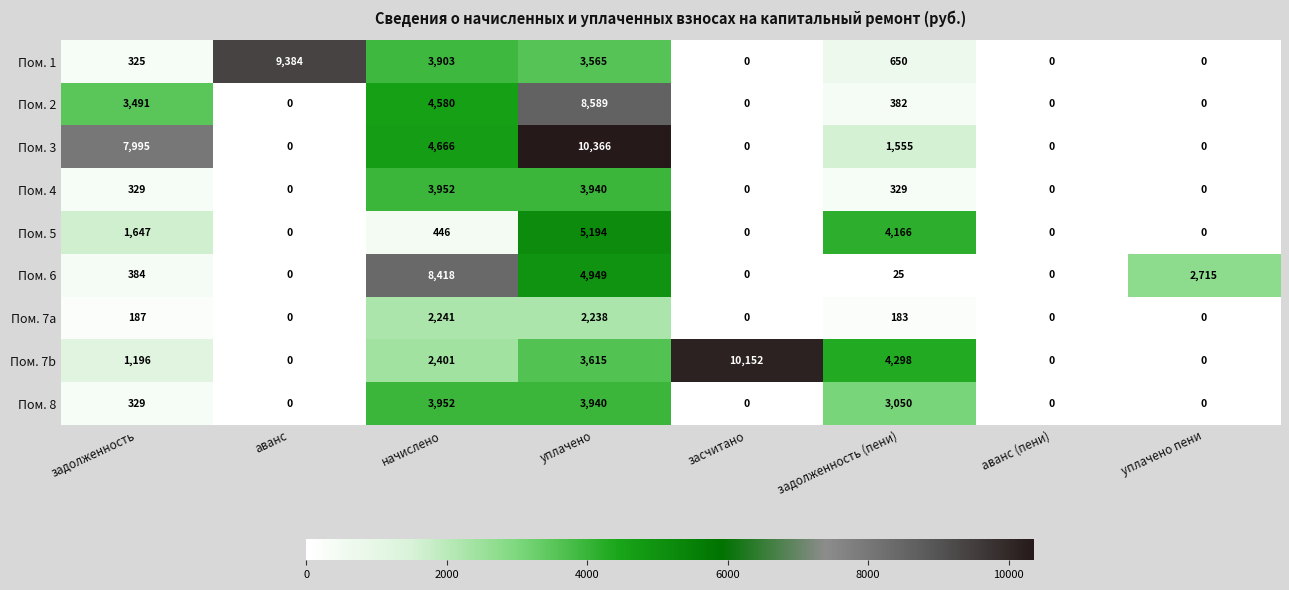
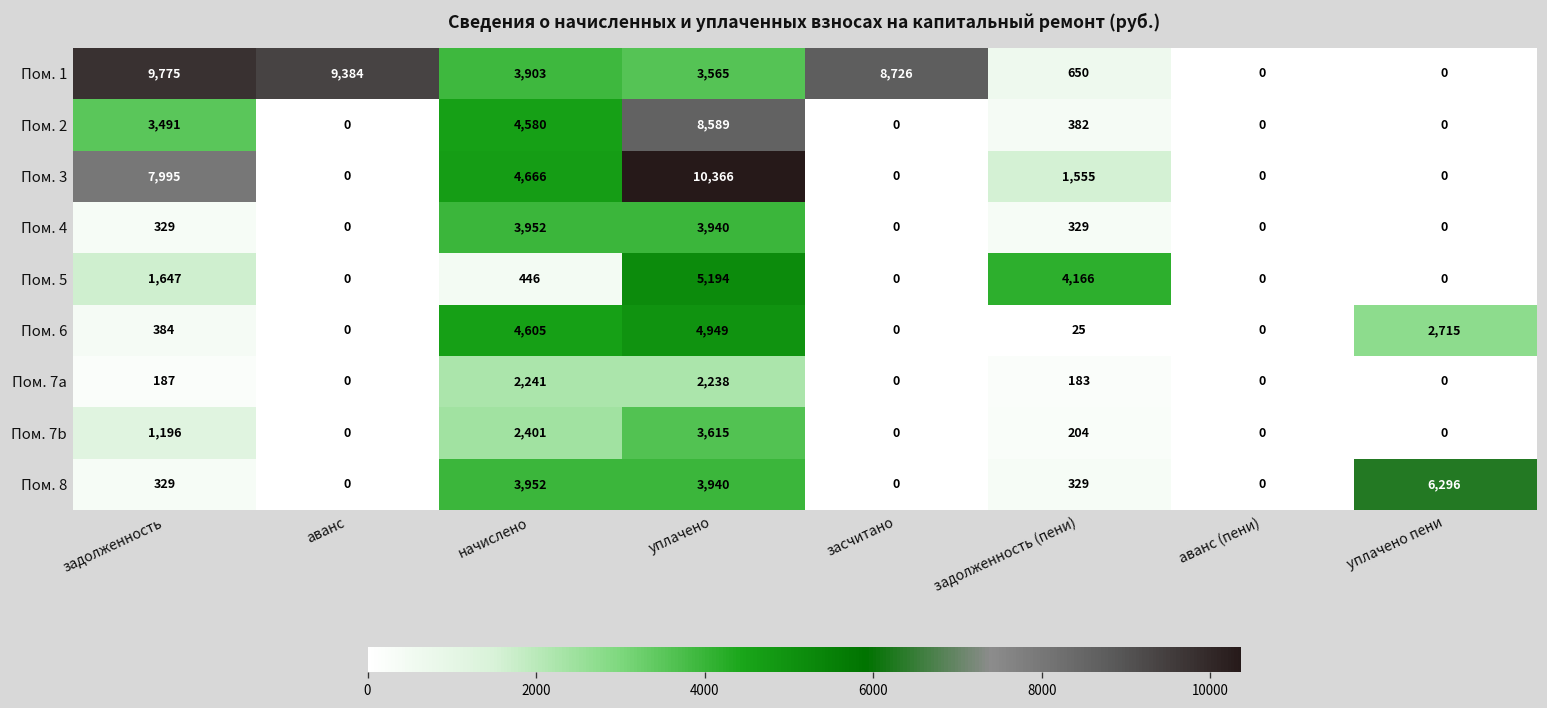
Пом. 1, задолженность: 325 -> 9,775
Пом. 1, засчитано: 0 -> 8,726
Пом. 6, начислено: 8,418 -> 4,605
Пом. 7b, засчитано: 10,152 -> 0
Пом. 7b, задолженность (пени): 4,298 -> 204
Пом. 8, задолженность (пени): 3,050 -> 329
Пом. 8, уплачено пени: 0 -> 6,296
